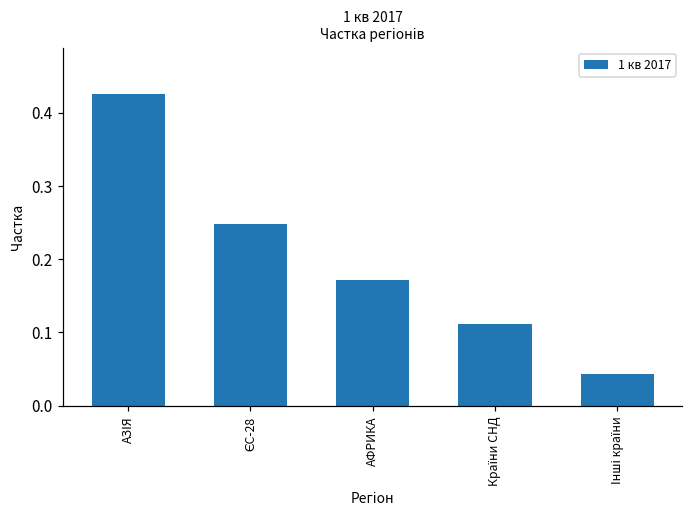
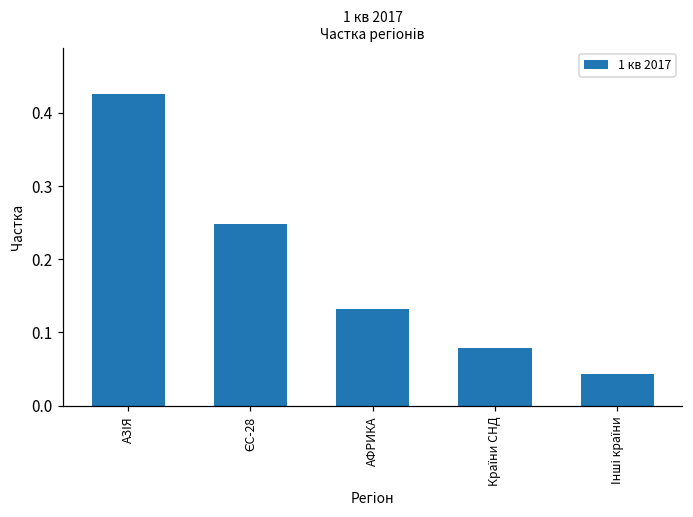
АФРИКА: 0.17 -> 0.13
Країни СНД: 0.11 -> 0.08
